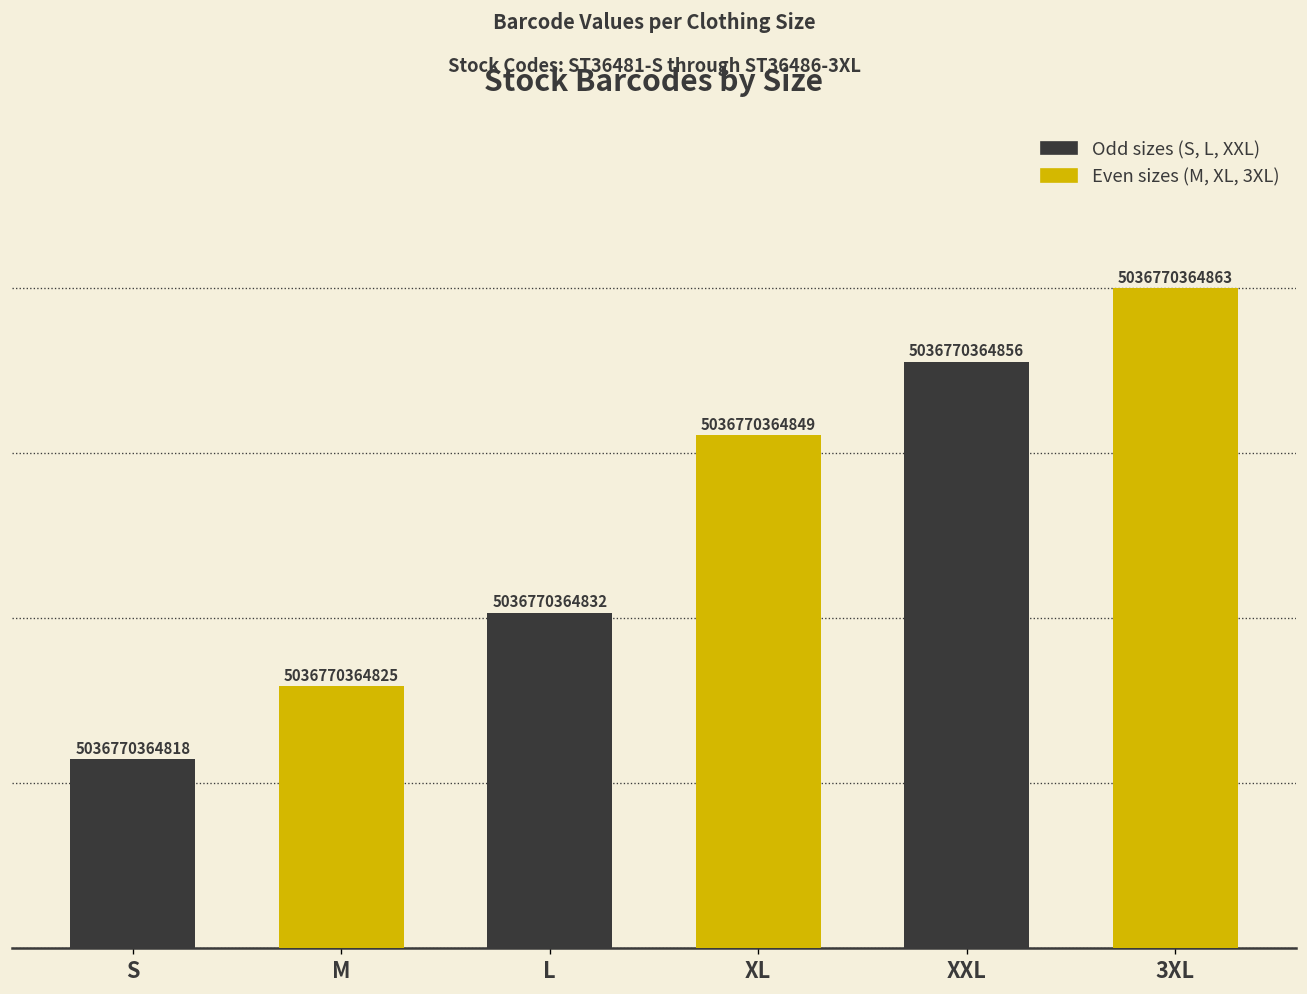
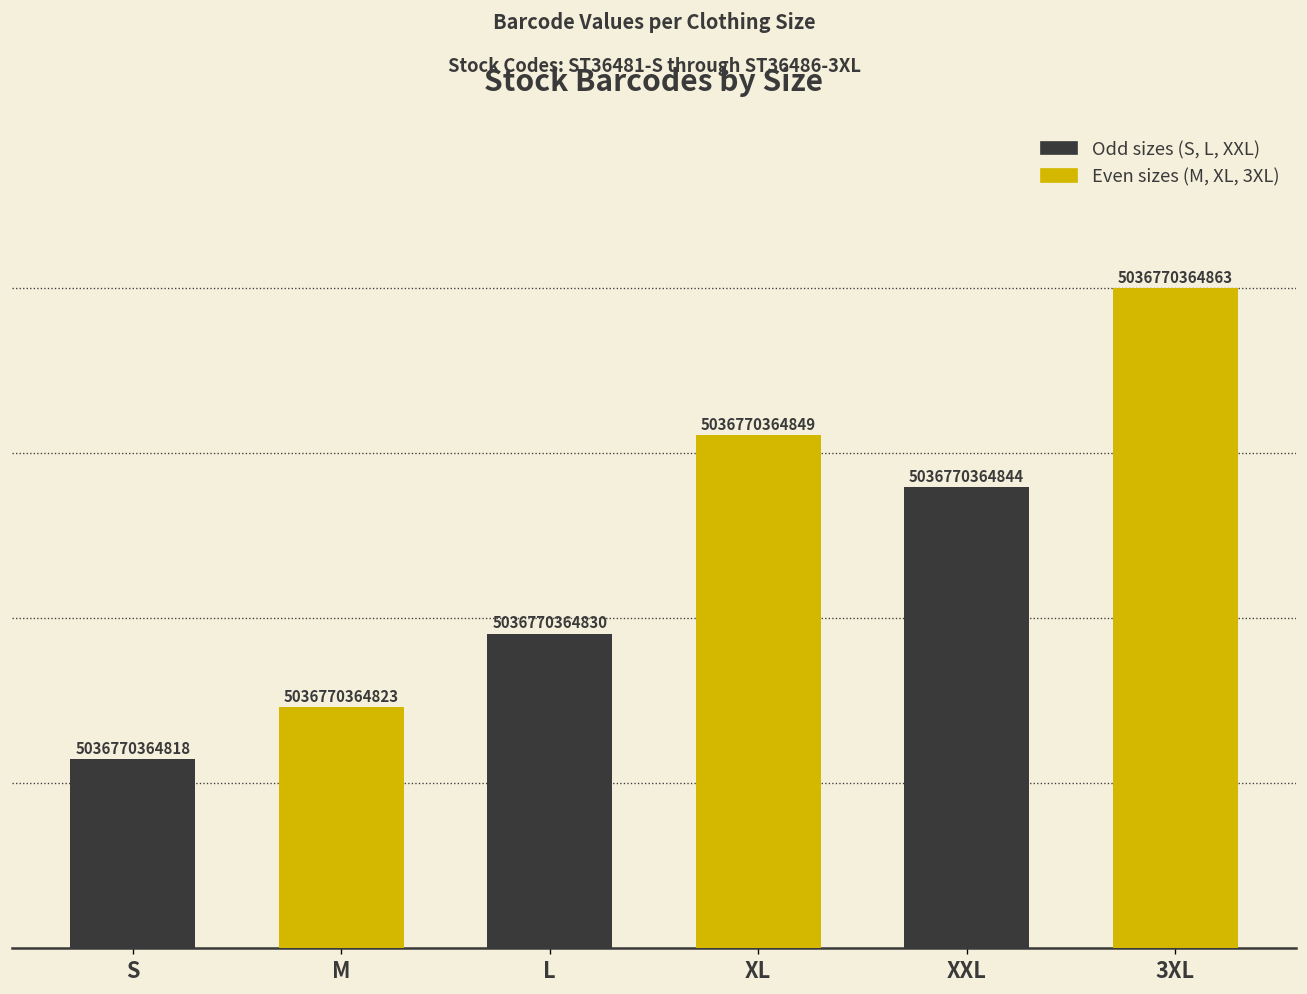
M: 5036770364825 -> 5036770364823
L: 5036770364832 -> 5036770364830
XXL: 5036770364856 -> 5036770364844
